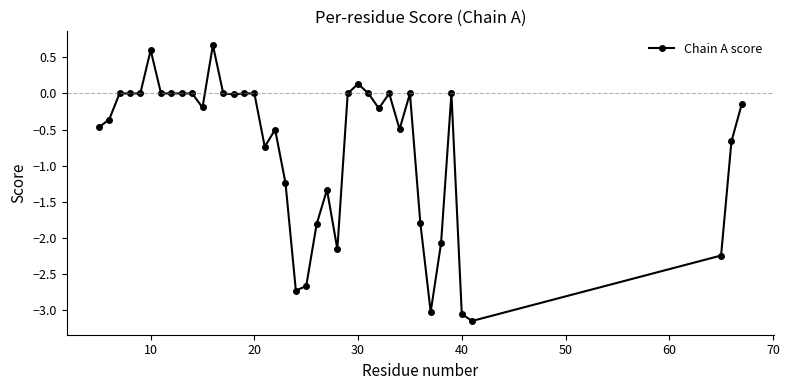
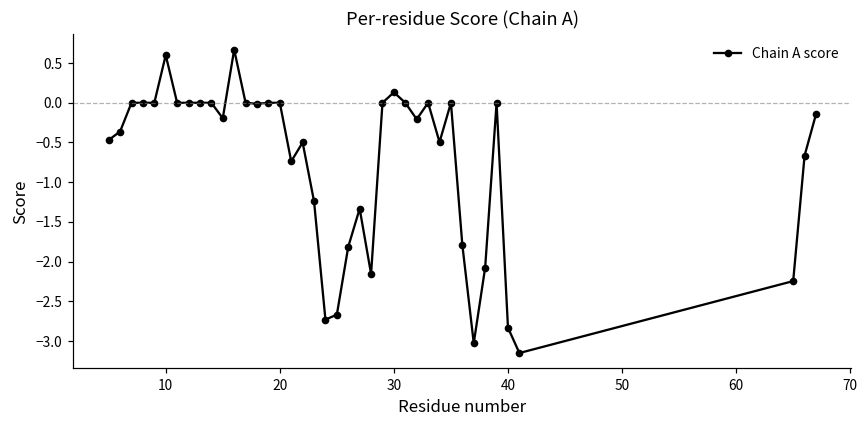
40: -3.1 -> -2.8
